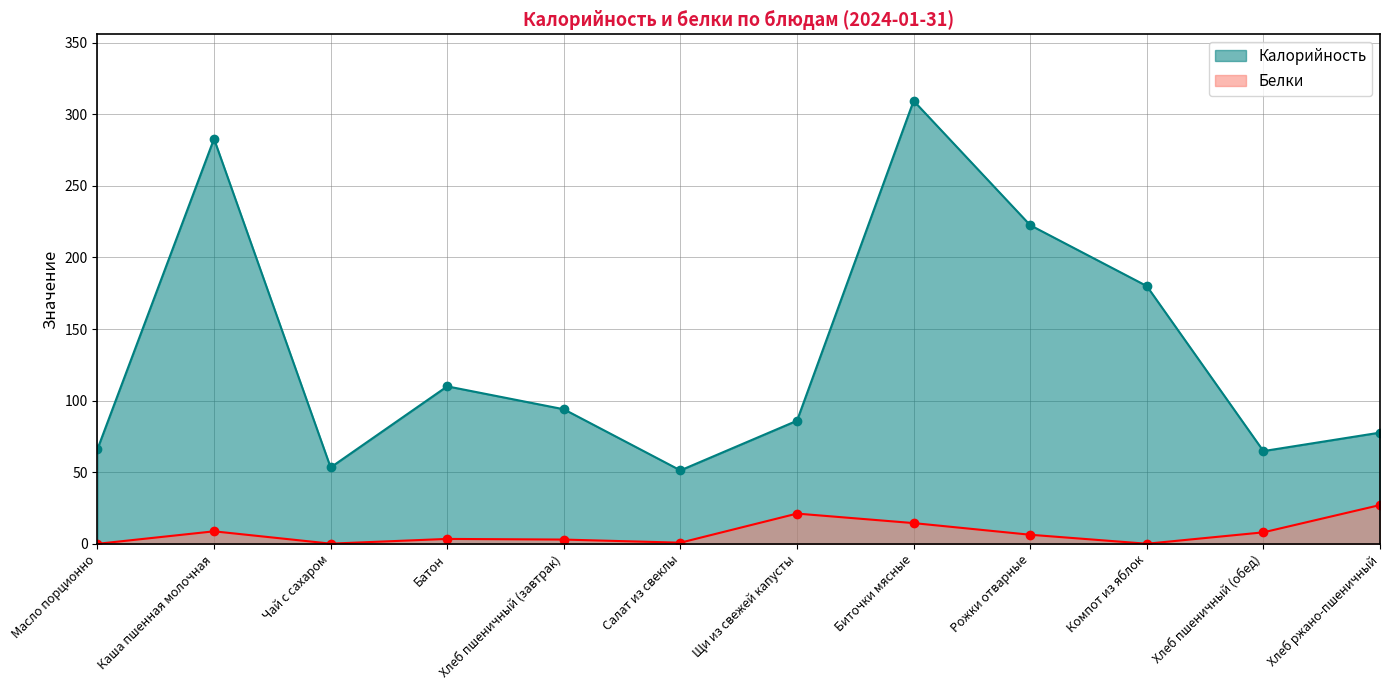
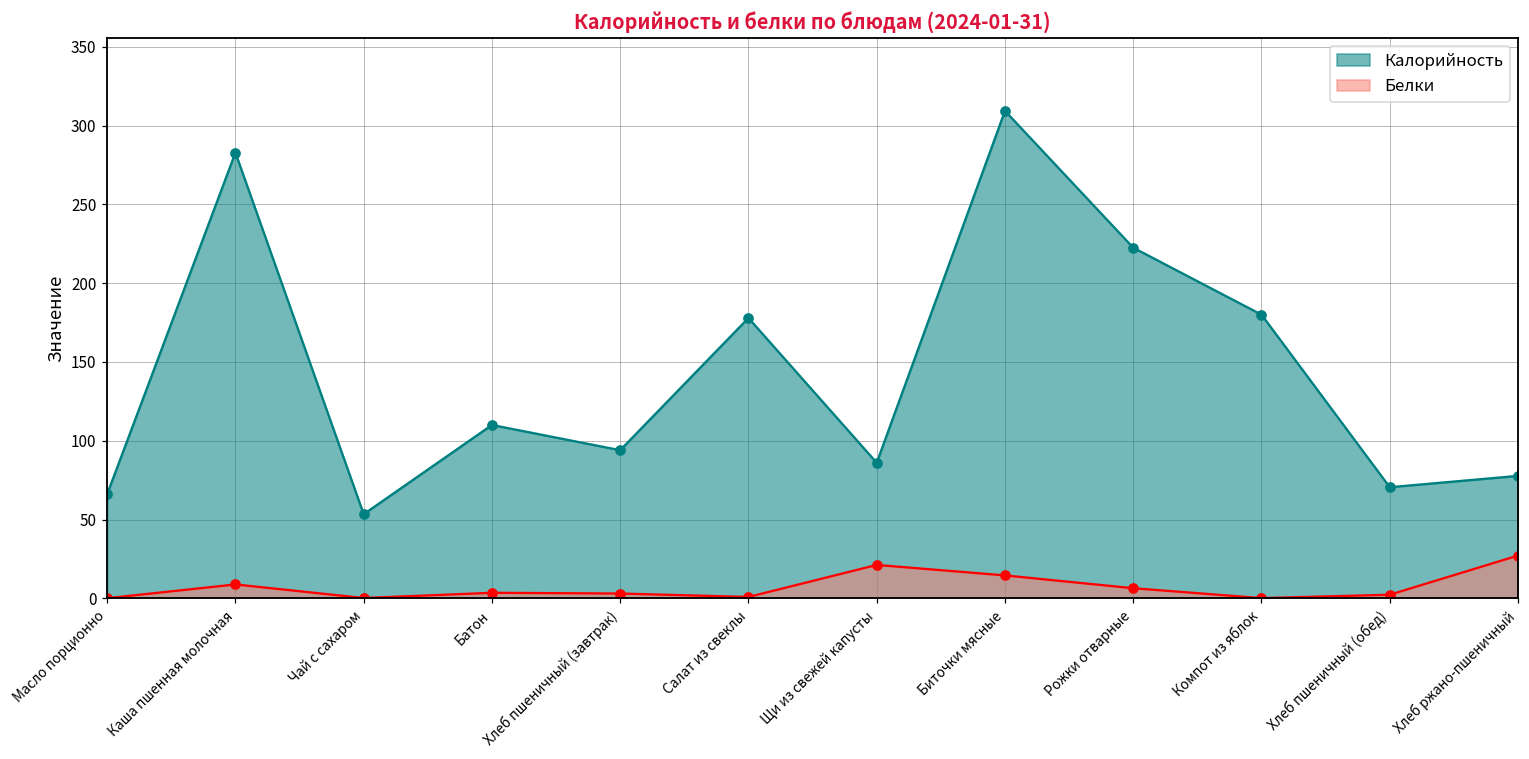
Калорийность, Салат из свеклы: 51 -> 178
Калорийность, Хлеб пшеничный (обед): 65 -> 71
Белки, Хлеб пшеничный (обед): 8 -> 2
